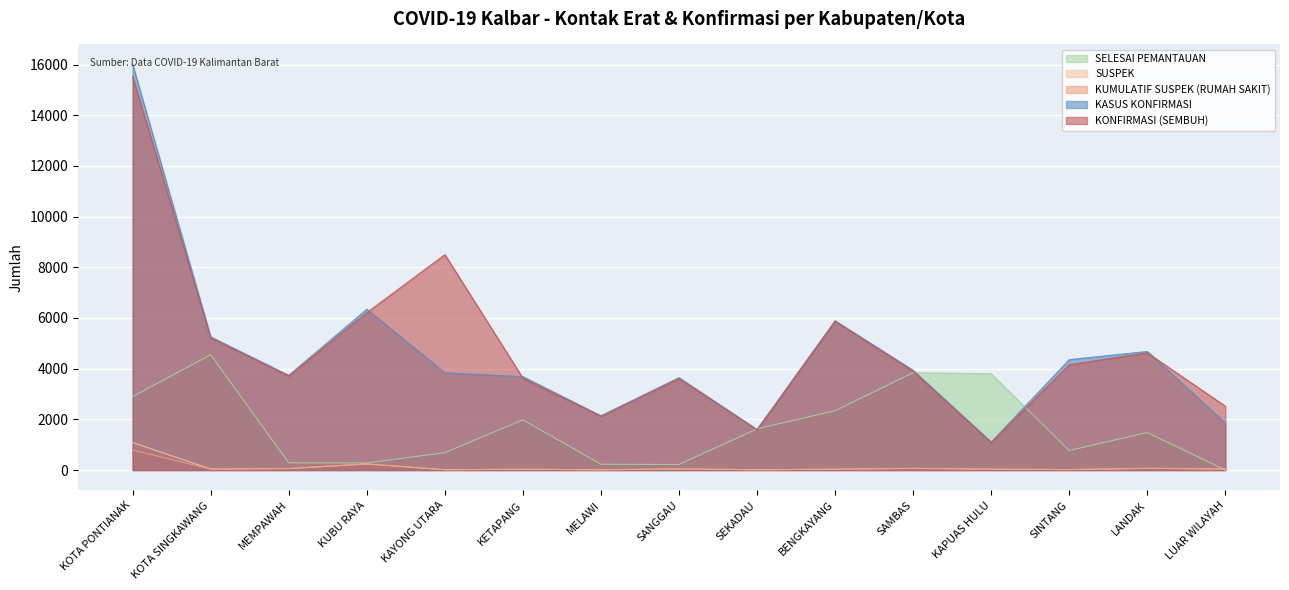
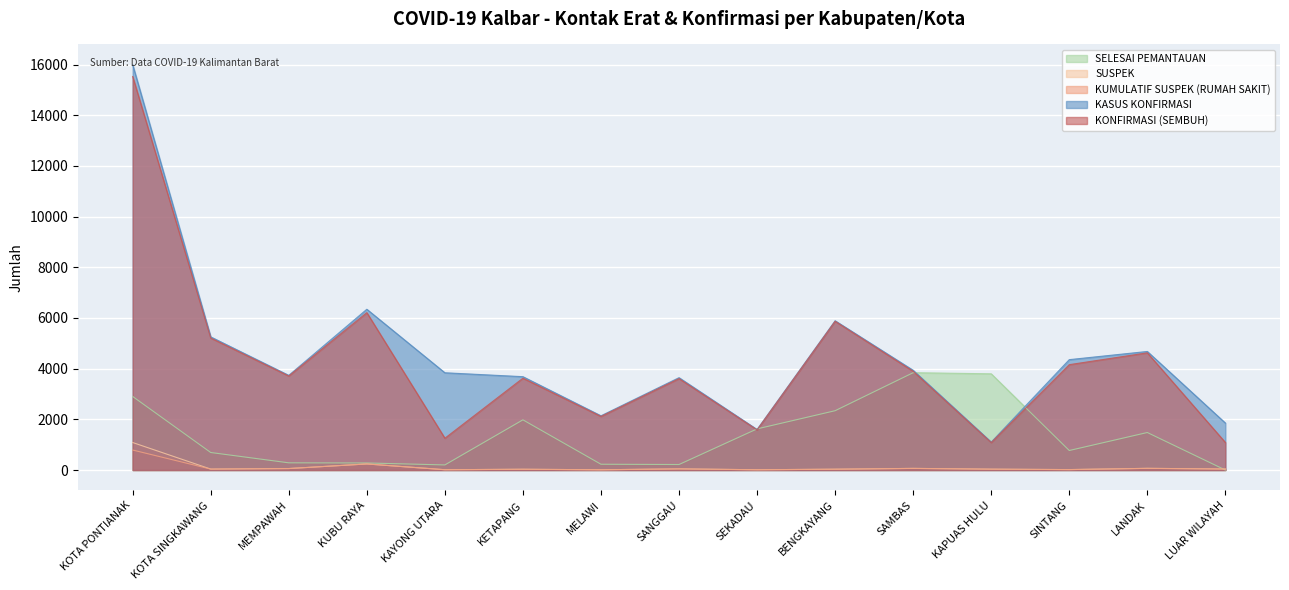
SELESAI PEMANTAUAN, KOTA SINGKAWANG: 4500 -> 700
SELESAI PEMANTAUAN, KAYONG UTARA: 700 -> 200
KONFIRMASI (SEMBUH), KAYONG UTARA: 8500 -> 1300
KONFIRMASI (SEMBUH), LUAR WILAYAH: 2500 -> 1100
